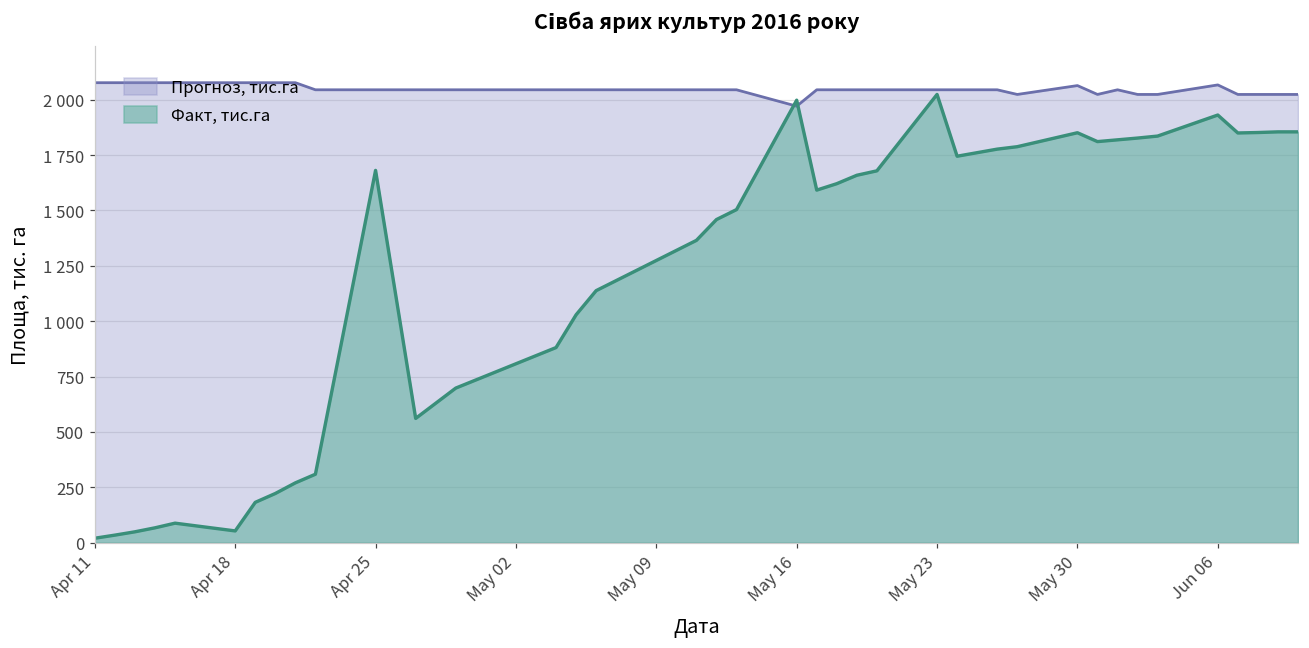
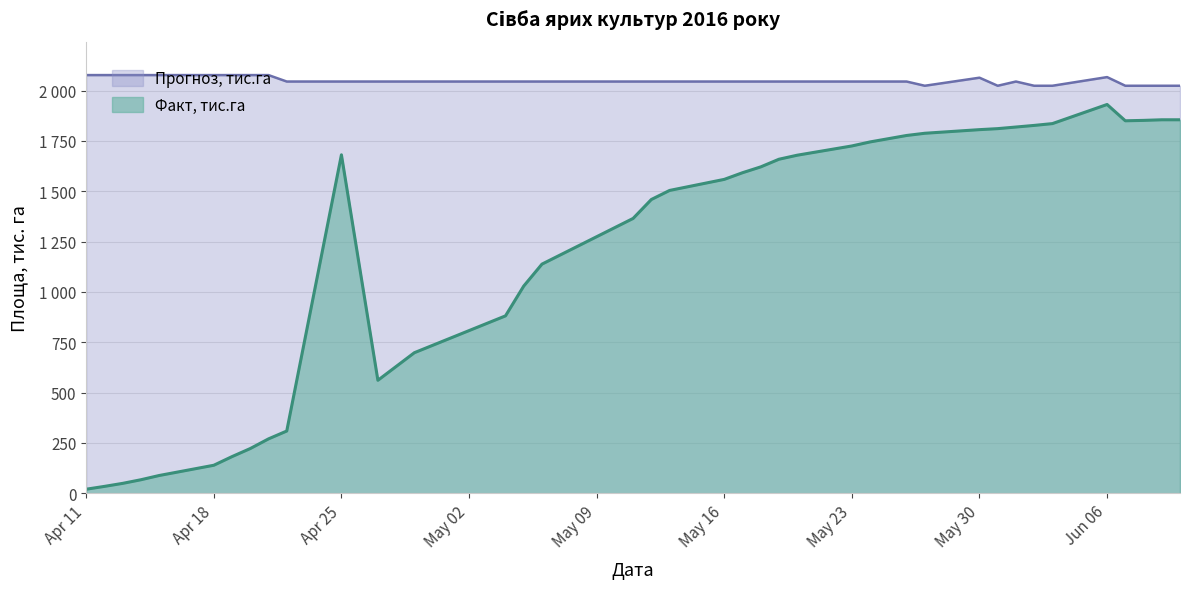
Факт, тис.га, Apr 18: 50 -> 140
Прогноз, тис.га, May 16: 1970 -> 2050
Факт, тис.га, May 16: 2000 -> 1560
Факт, тис.га, May 23: 2020 -> 1730
Факт, тис.га, May 30: 1850 -> 1810
